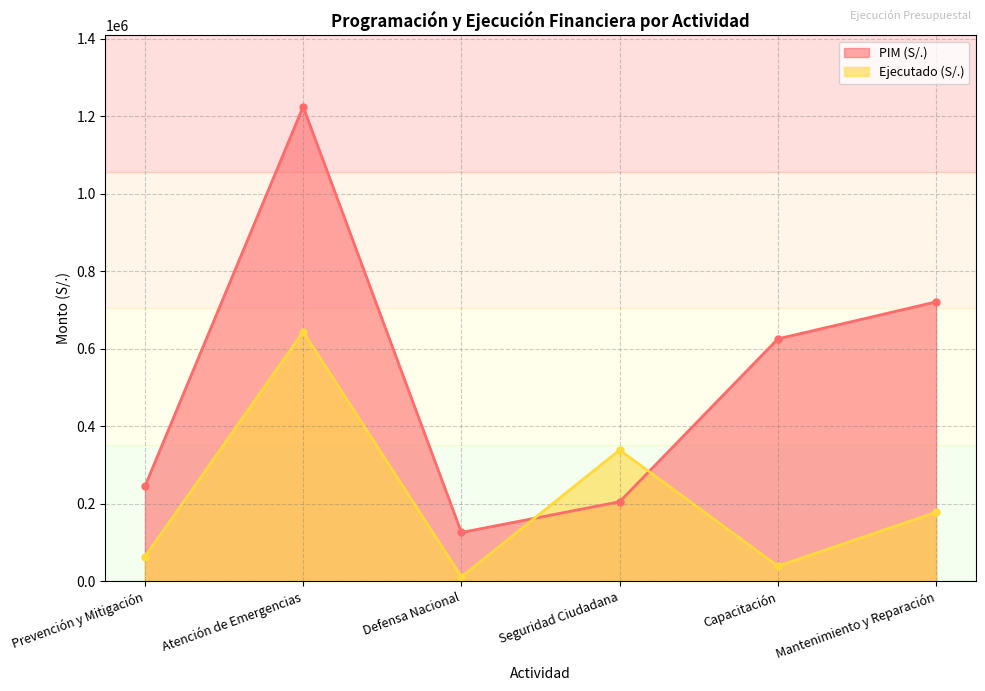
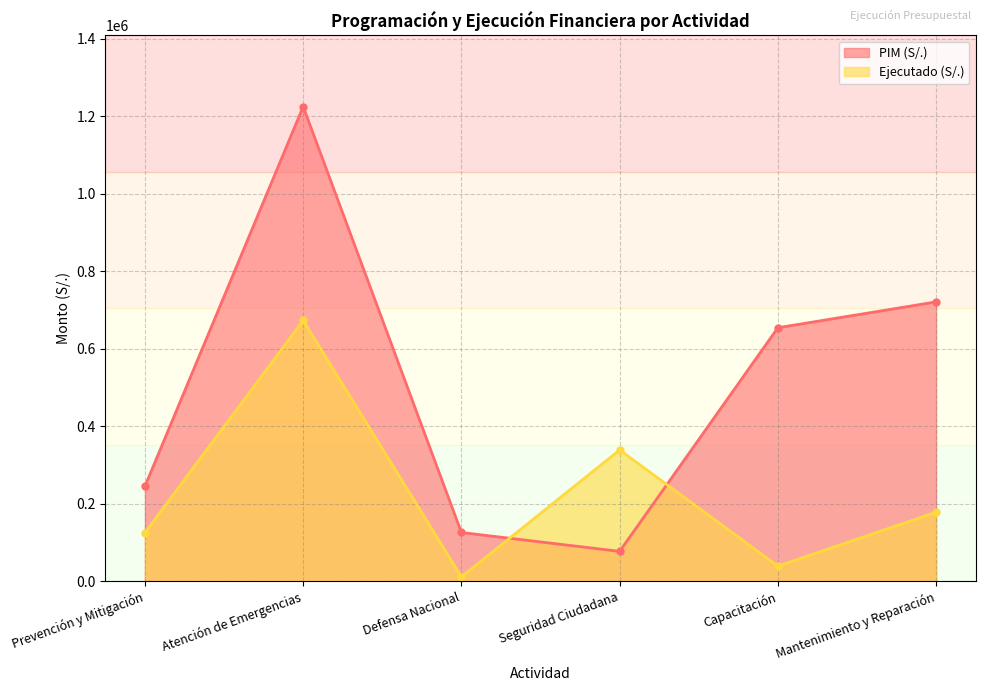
Ejecutado (S/.), Prevención y Mitigación: 60000 -> 130000
Ejecutado (S/.), Atención de Emergencias: 640000 -> 670000
PIM (S/.), Seguridad Ciudadana: 210000 -> 80000
PIM (S/.), Capacitación: 630000 -> 650000
